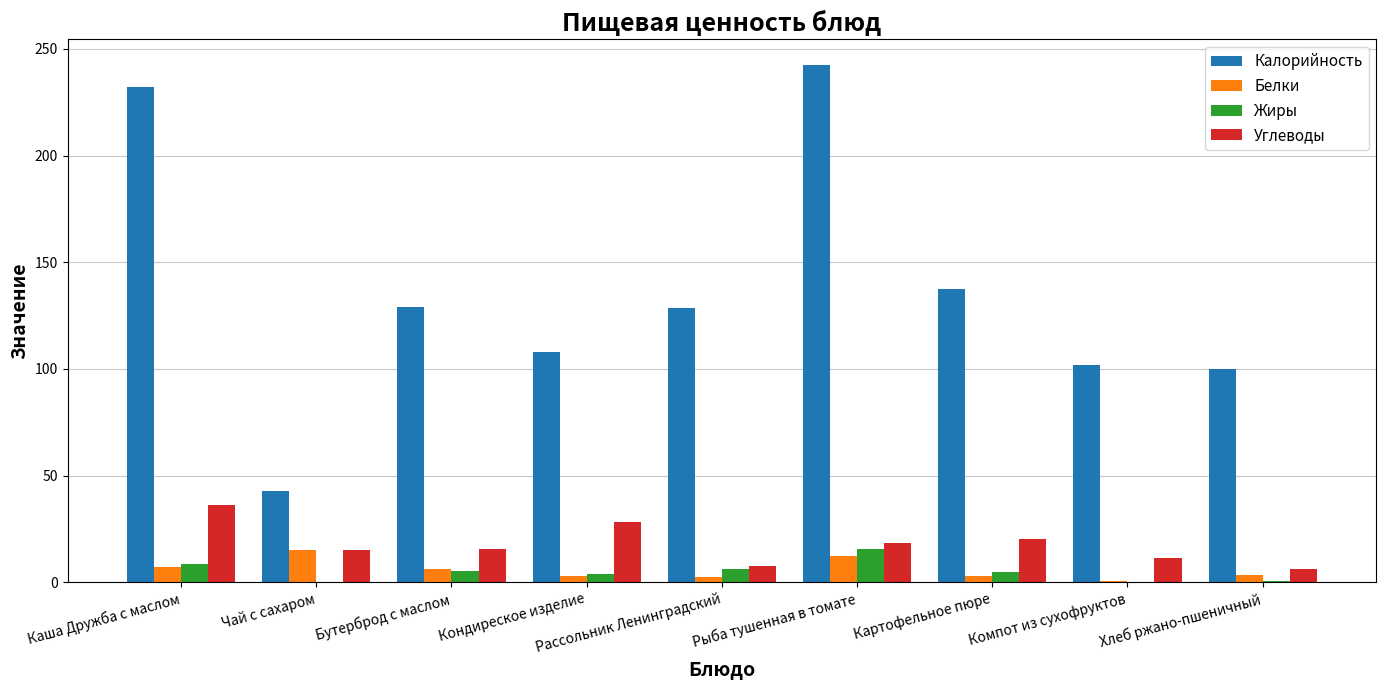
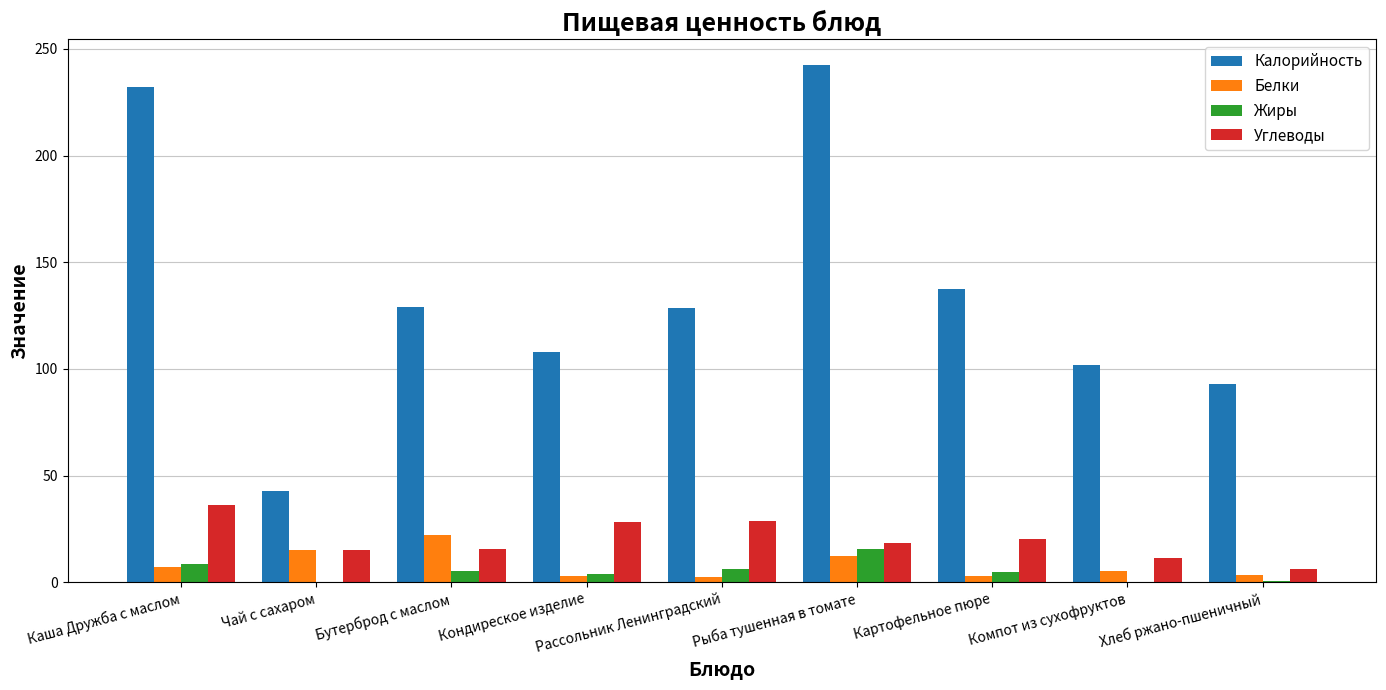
Белки, Бутерброд с маслом: 6 -> 22
Углеводы, Рассольник Ленинградский: 8 -> 29
Белки, Компот из сухофруктов: 1 -> 5
Калорийность, Хлеб ржано-пшеничный: 100 -> 93
